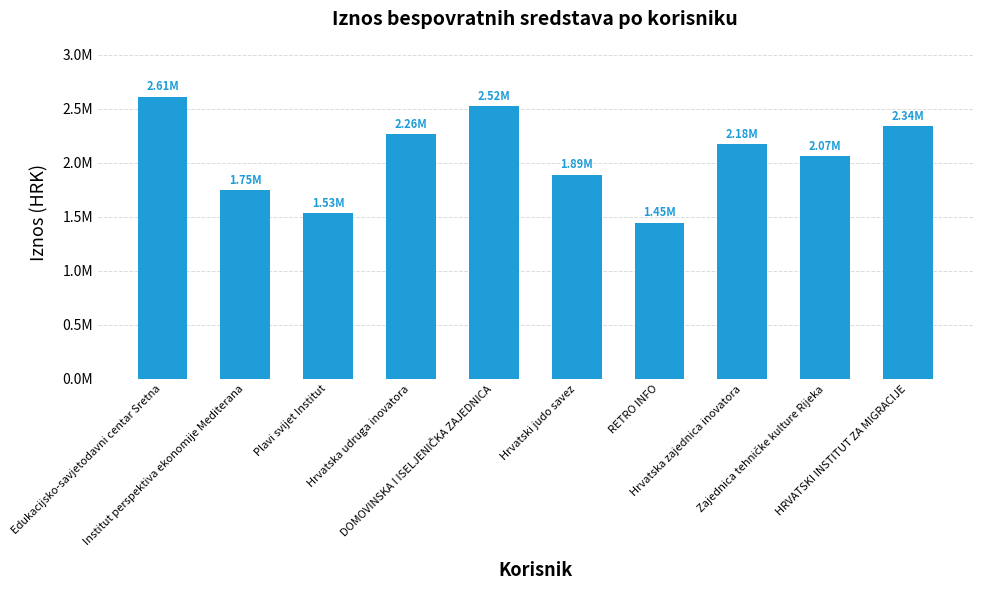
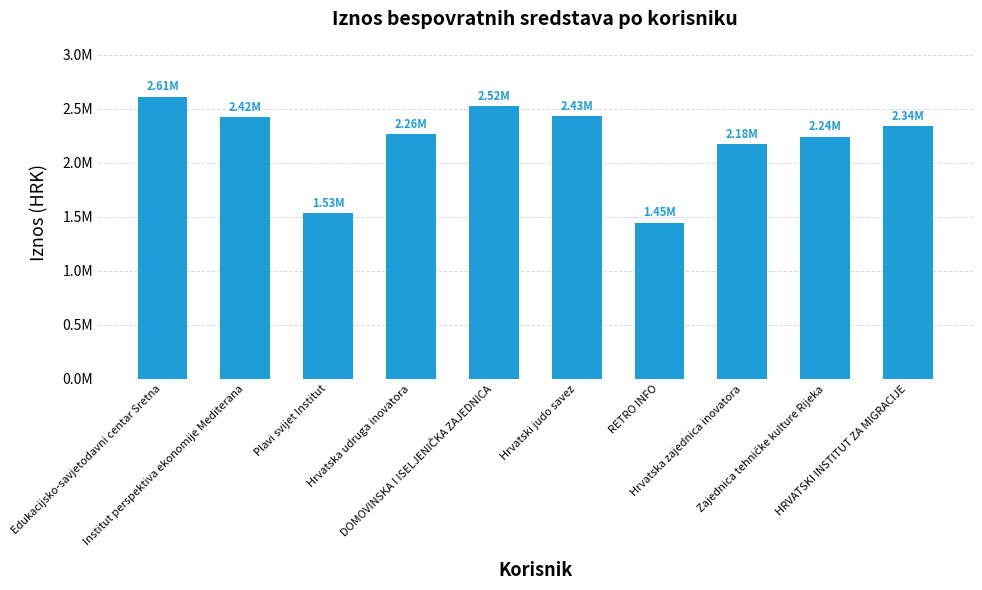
Institut perspektiva ekonomije Mediterana: 1.75M -> 2.42M
Hrvatski judo savez: 1.89M -> 2.43M
Zajednica tehničke kulture Rijeka: 2.07M -> 2.24M
